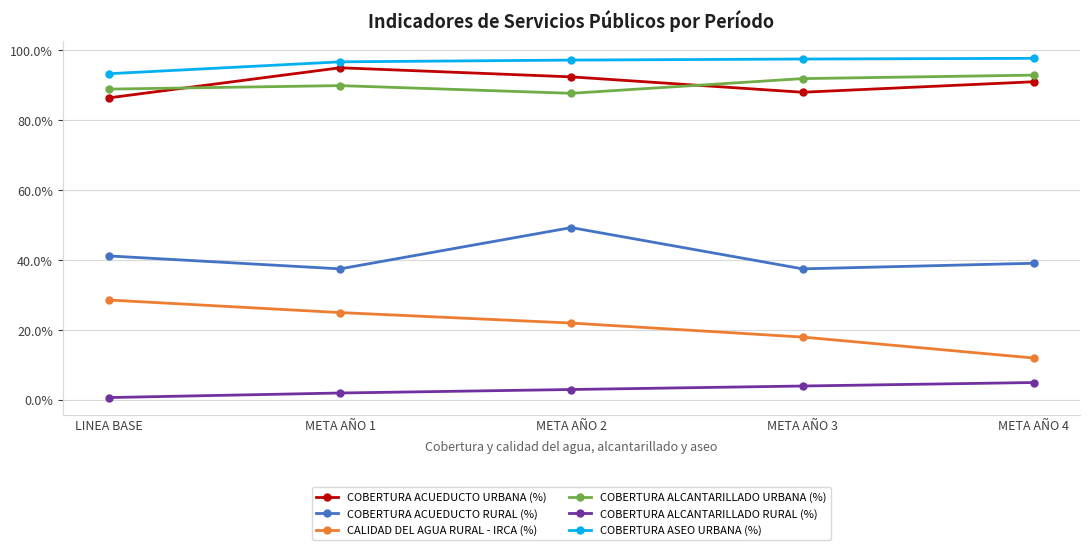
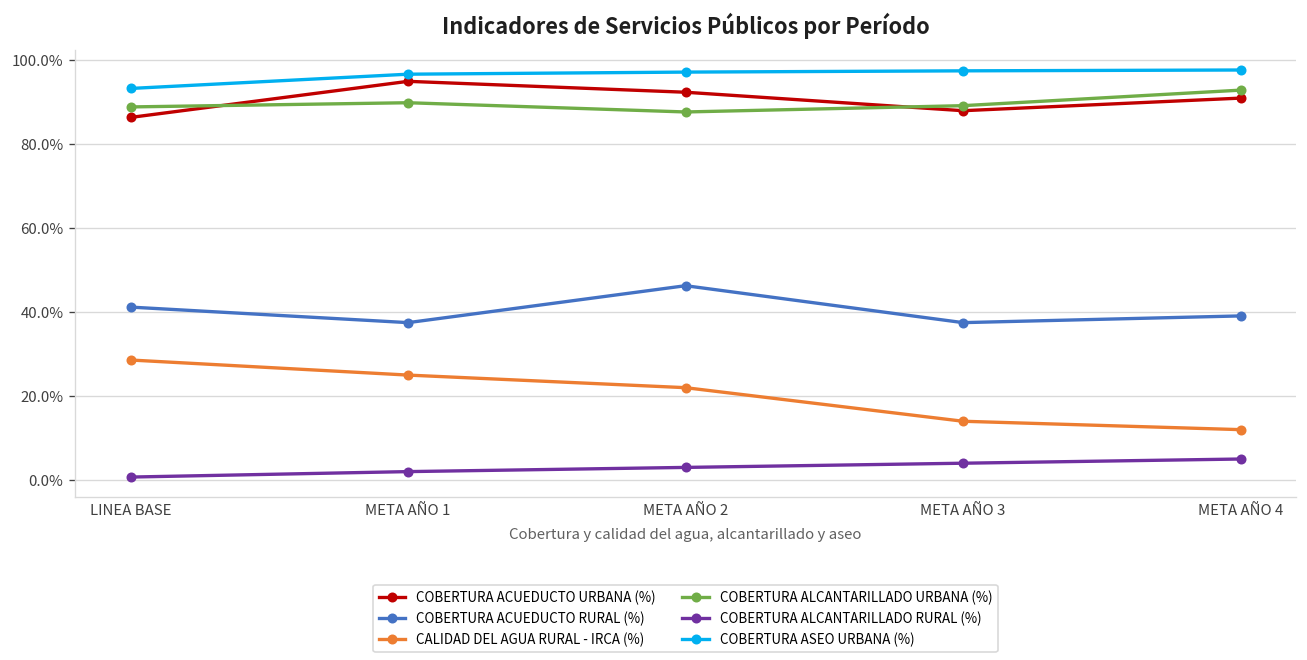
COBERTURA ACUEDUCTO RURAL (%), META AÑO 2: 49% -> 46%
CALIDAD DEL AGUA RURAL - IRCA (%), META AÑO 3: 18% -> 14%
COBERTURA ALCANTARILLADO URBANA (%), META AÑO 3: 92% -> 89%
